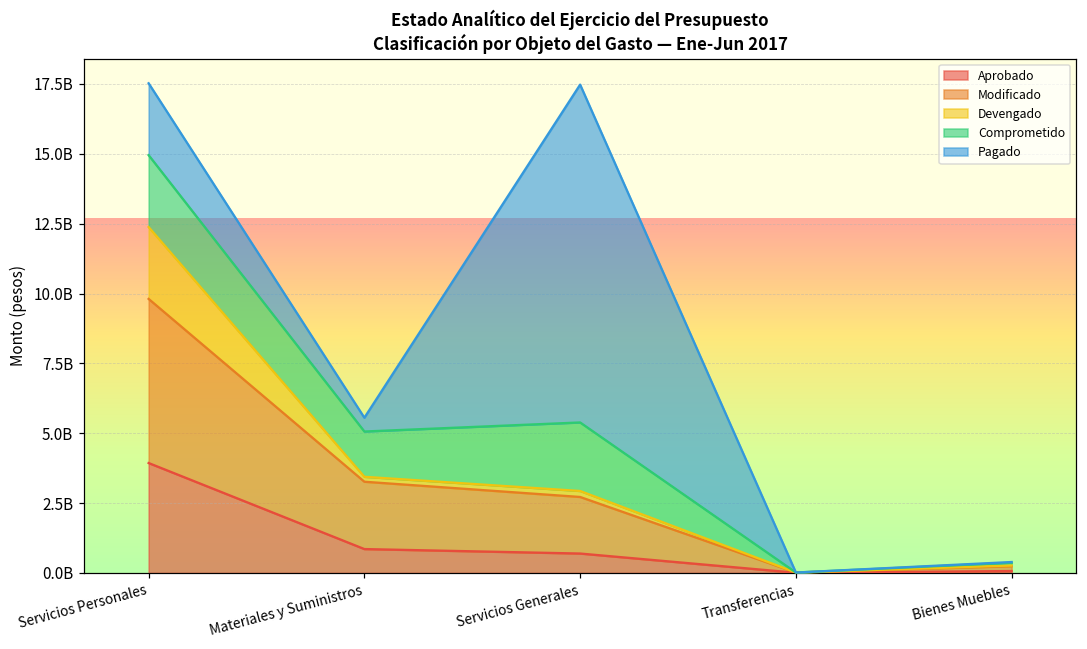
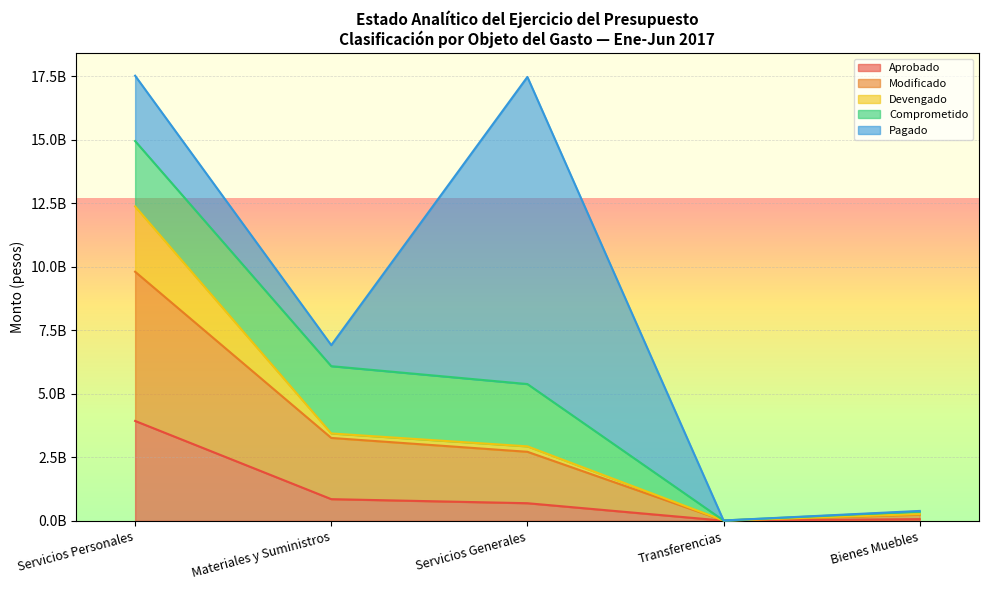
Comprometido, Materiales y Suministros: 1600000000 -> 2600000000
Pagado, Materiales y Suministros: 500000000 -> 800000000
